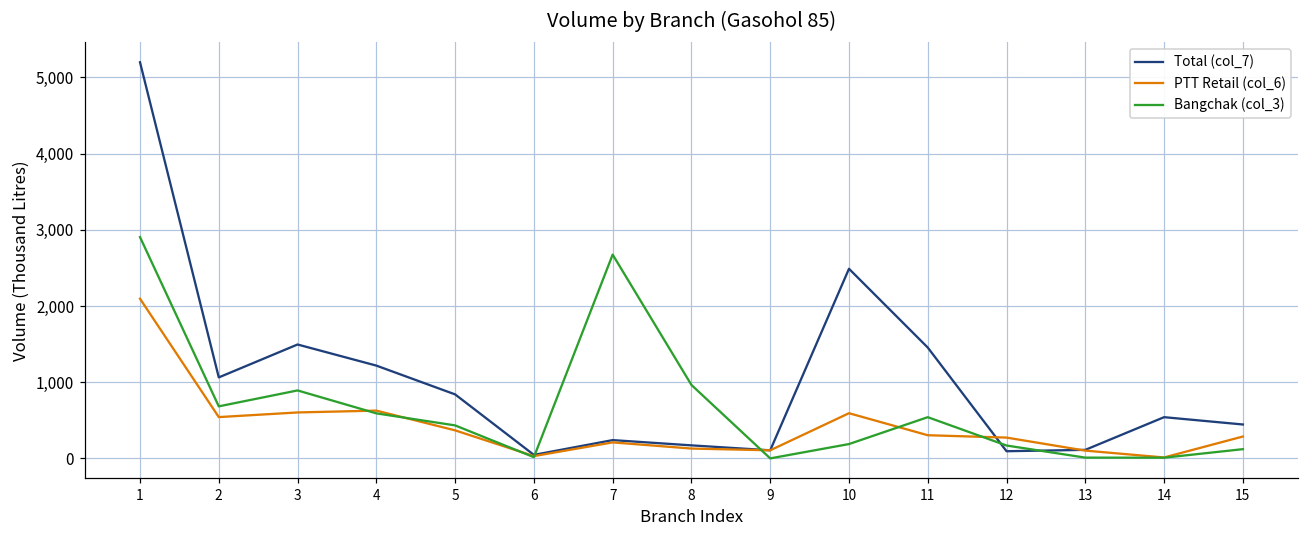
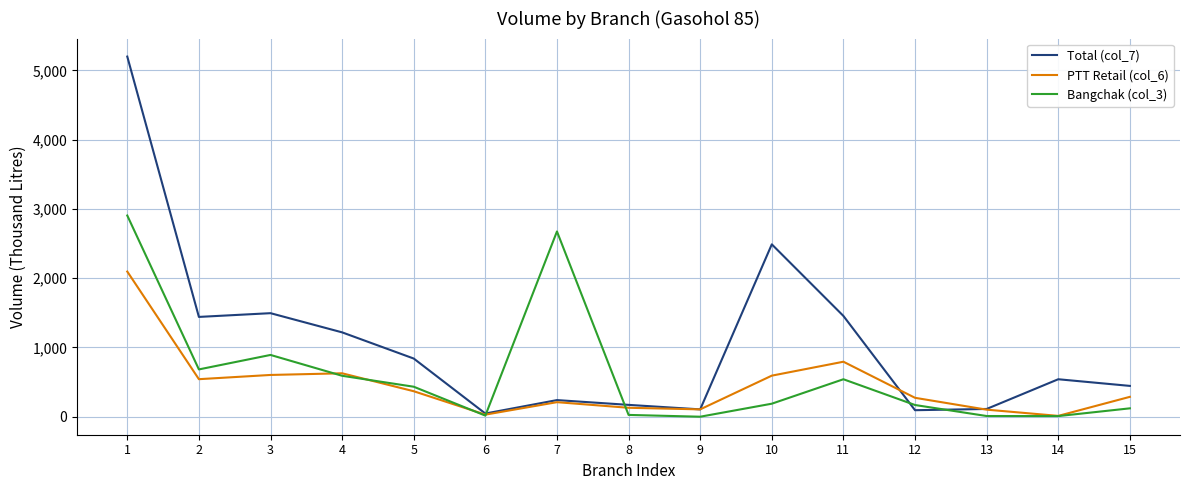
Total (col_7), 2: 1,100 -> 1,400
Bangchak (col_3), 8: 1,000 -> 0
PTT Retail (col_6), 11: 300 -> 800
